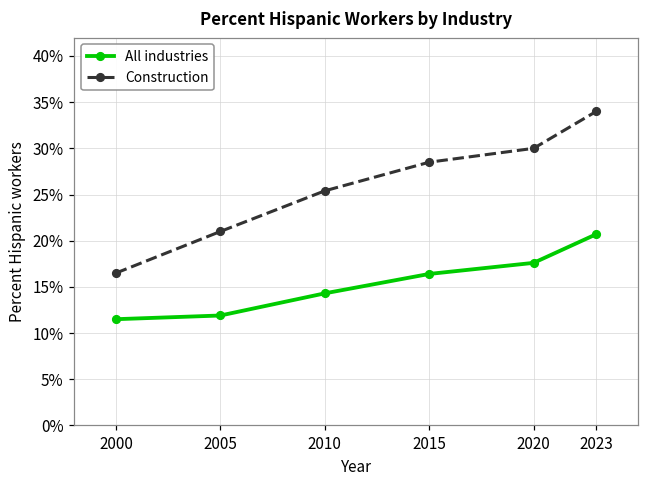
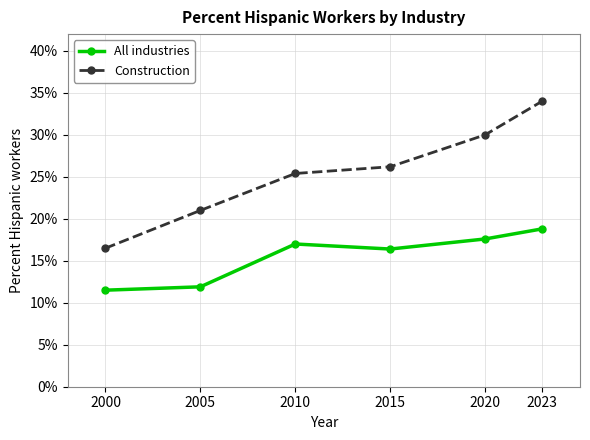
All industries, 2010: 14% -> 17%
Construction, 2015: 28% -> 26%
All industries, 2023: 21% -> 19%
